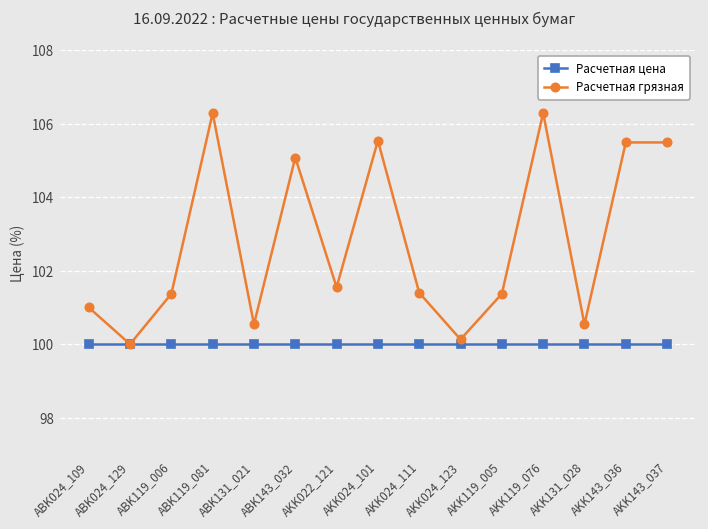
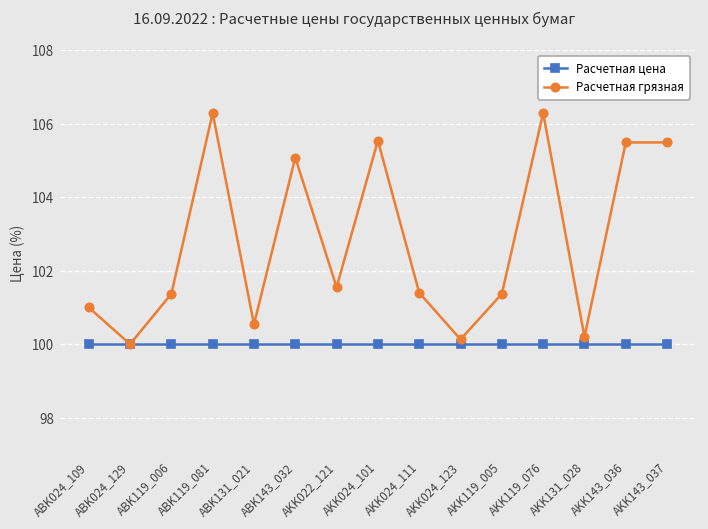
Расчетная грязная, AKK131_028: 100.5 -> 100.2
